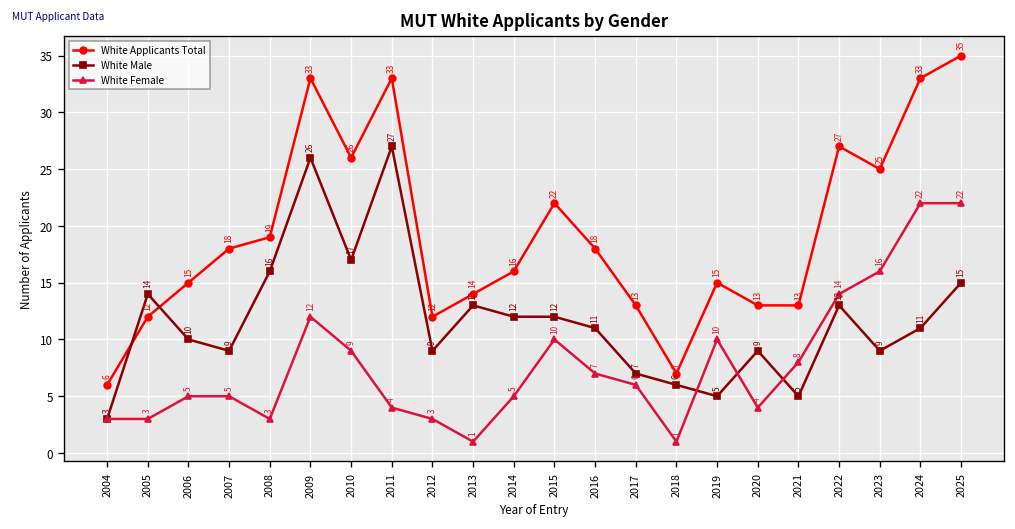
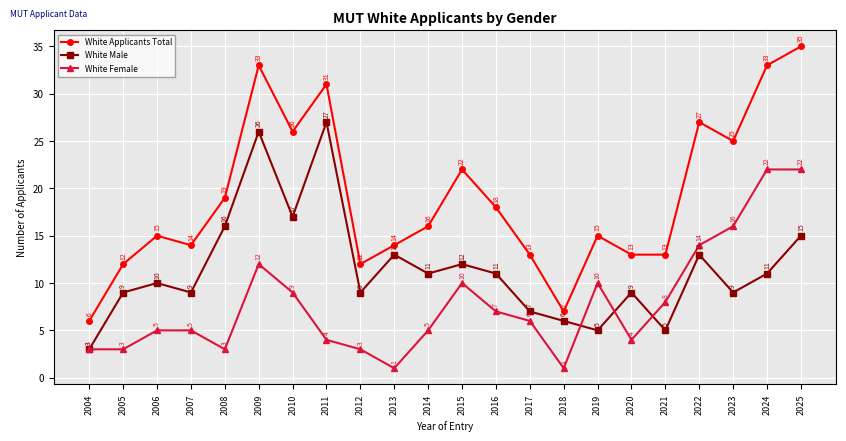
White Male, 2005: 14 -> 9
White Applicants Total, 2007: 18 -> 14
White Applicants Total, 2011: 33 -> 31
White Male, 2014: 12 -> 11
